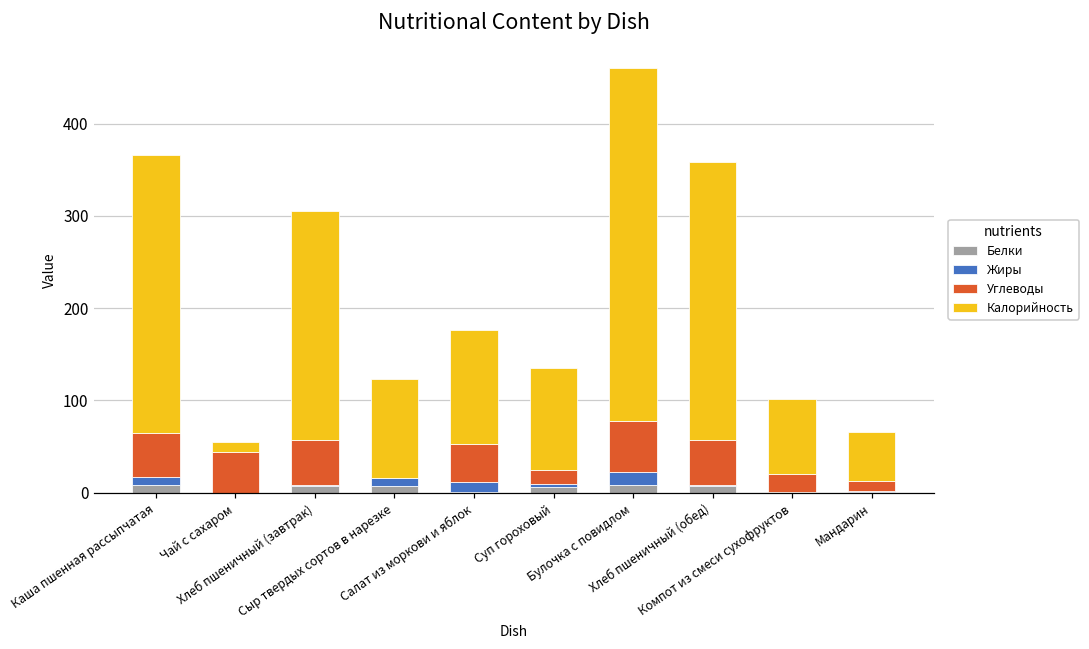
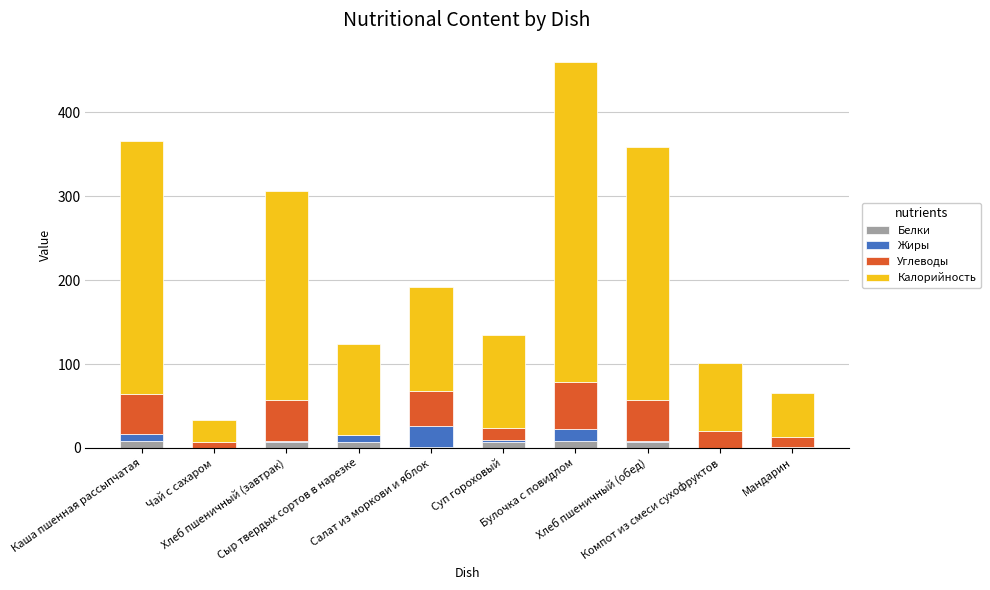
Углеводы, Чай с сахаром: 40 -> 10
Калорийность, Чай с сахаром: 10 -> 30
Жиры, Салат из моркови и яблок: 10 -> 30
